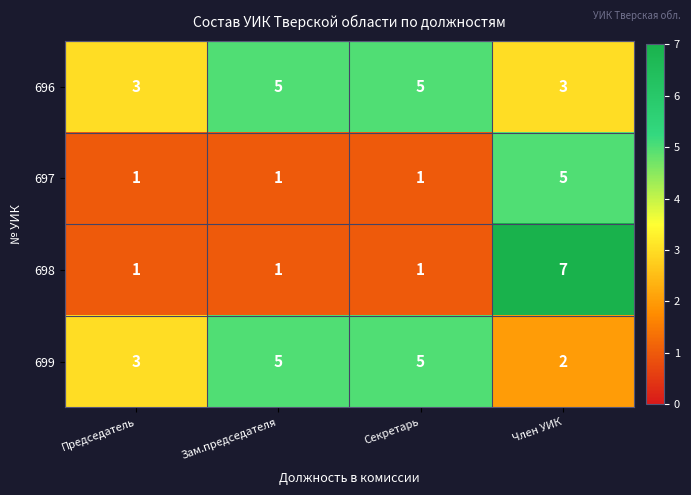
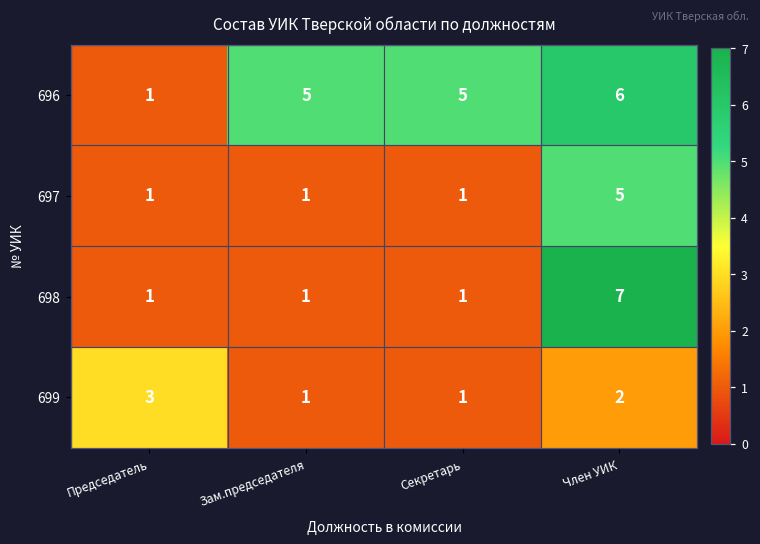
696, Председатель: 3 -> 1
696, Член УИК: 3 -> 6
699, Зам.председателя: 5 -> 1
699, Секретарь: 5 -> 1
